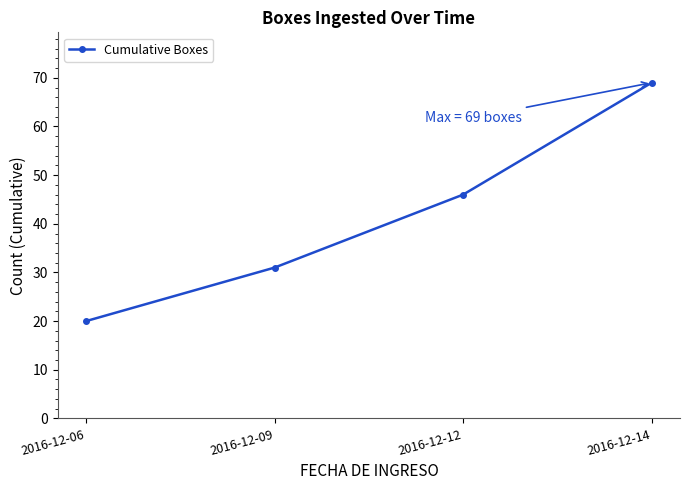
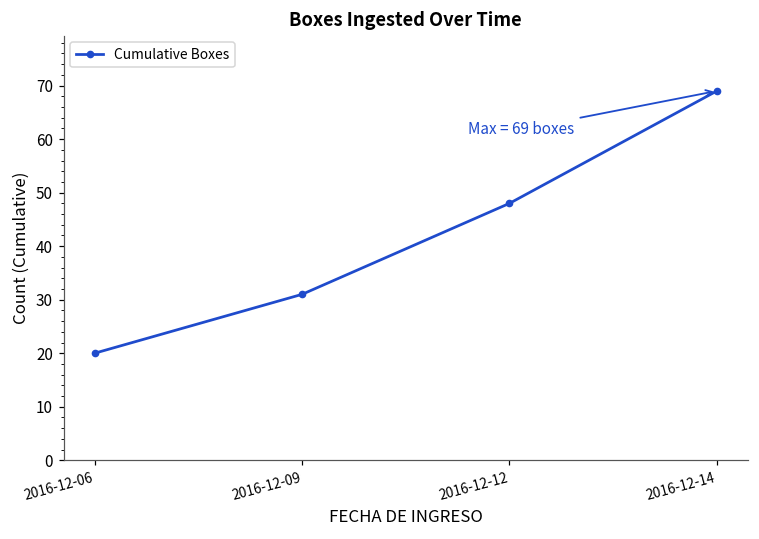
2016-12-12: 46 -> 48
